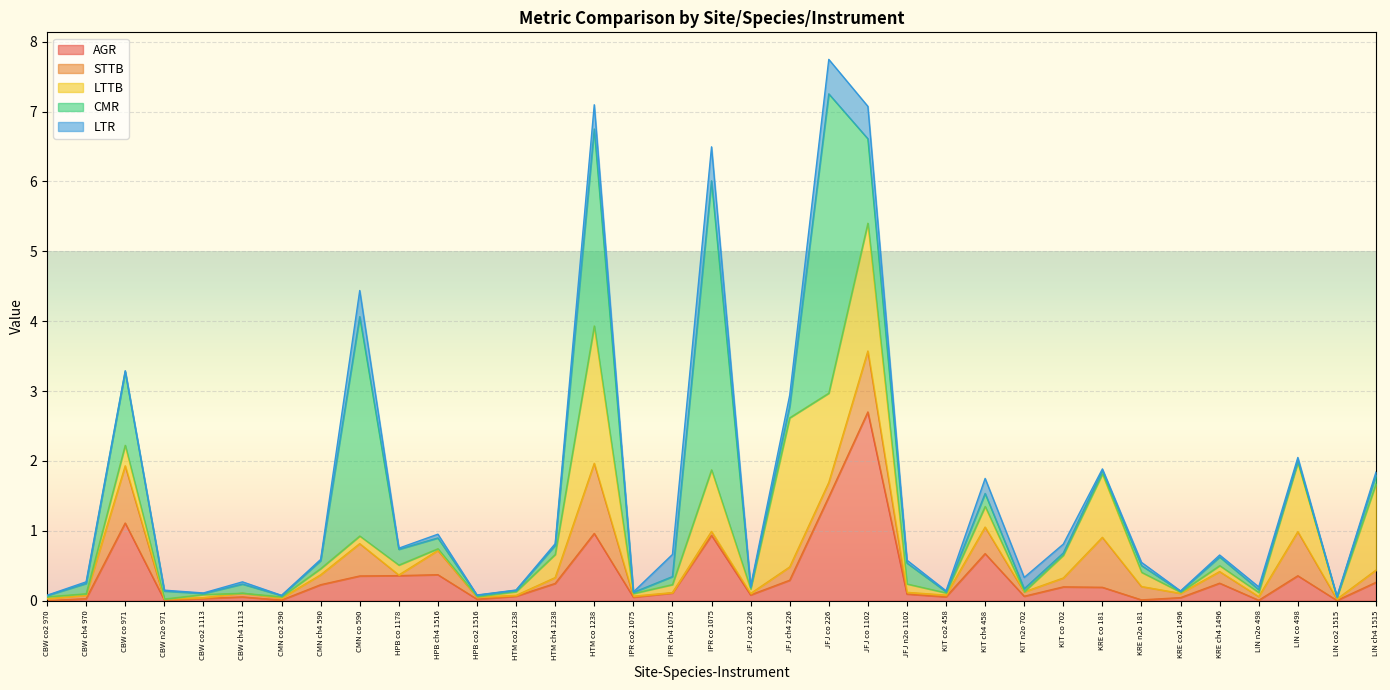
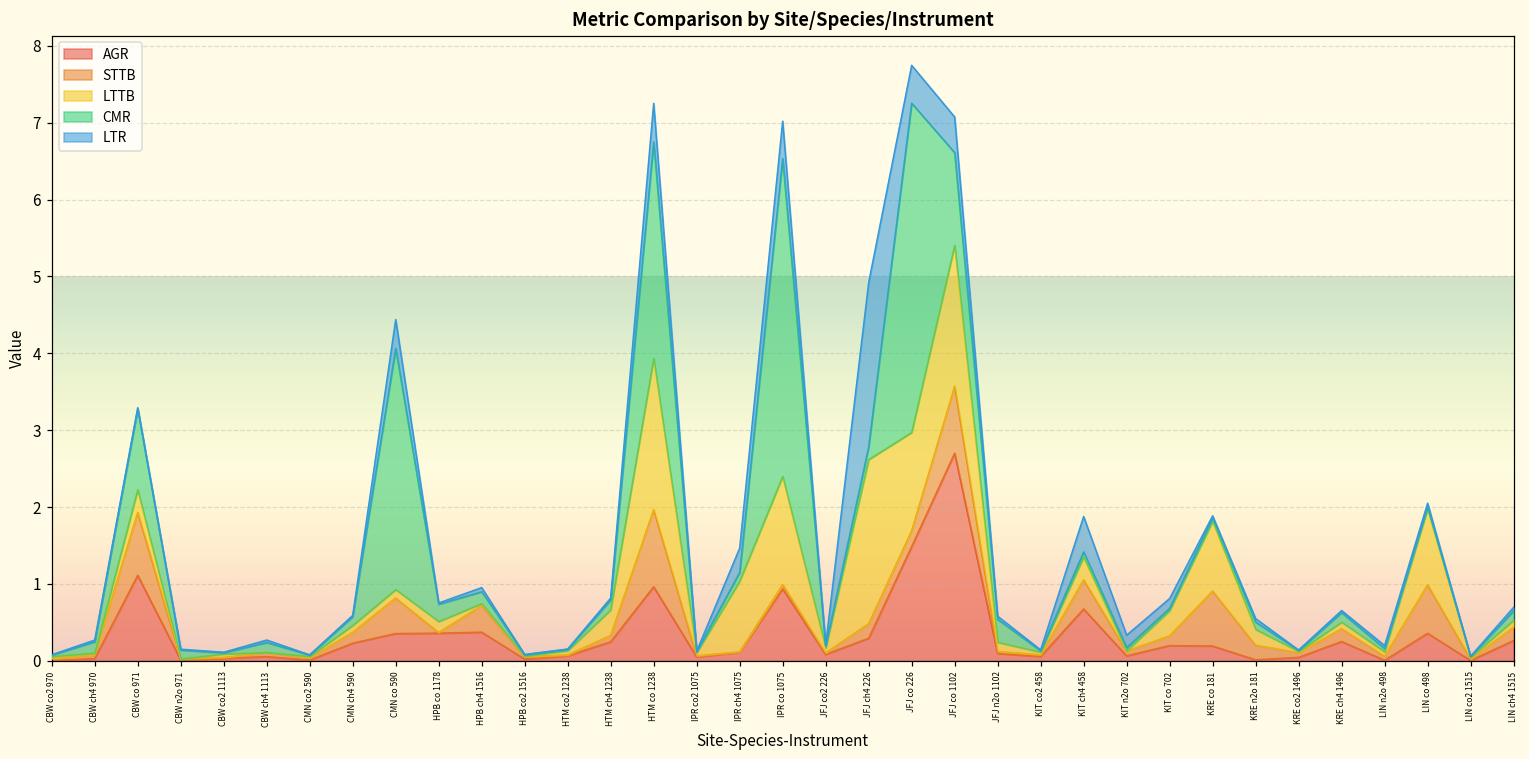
LTR, HTM co 1238: 0.3 -> 0.5
LTTB, IPR ch4 1075: 0.1 -> 0.9
LTTB, IPR co 1075: 0.9 -> 1.4
LTR, JFJ ch4 226: 0.2 -> 2.1
CMR, KIT ch4 458: 0.2 -> 0.1
LTR, KIT ch4 458: 0.2 -> 0.5
LTTB, LIN ch4 1515: 1.2 -> 0.1
